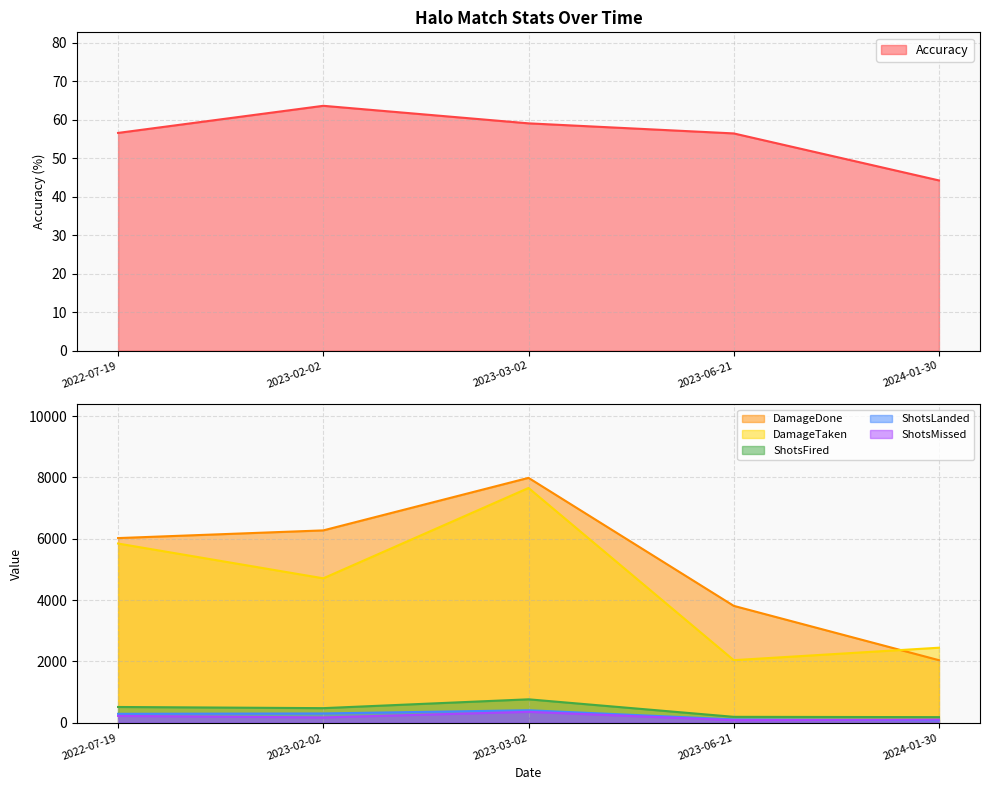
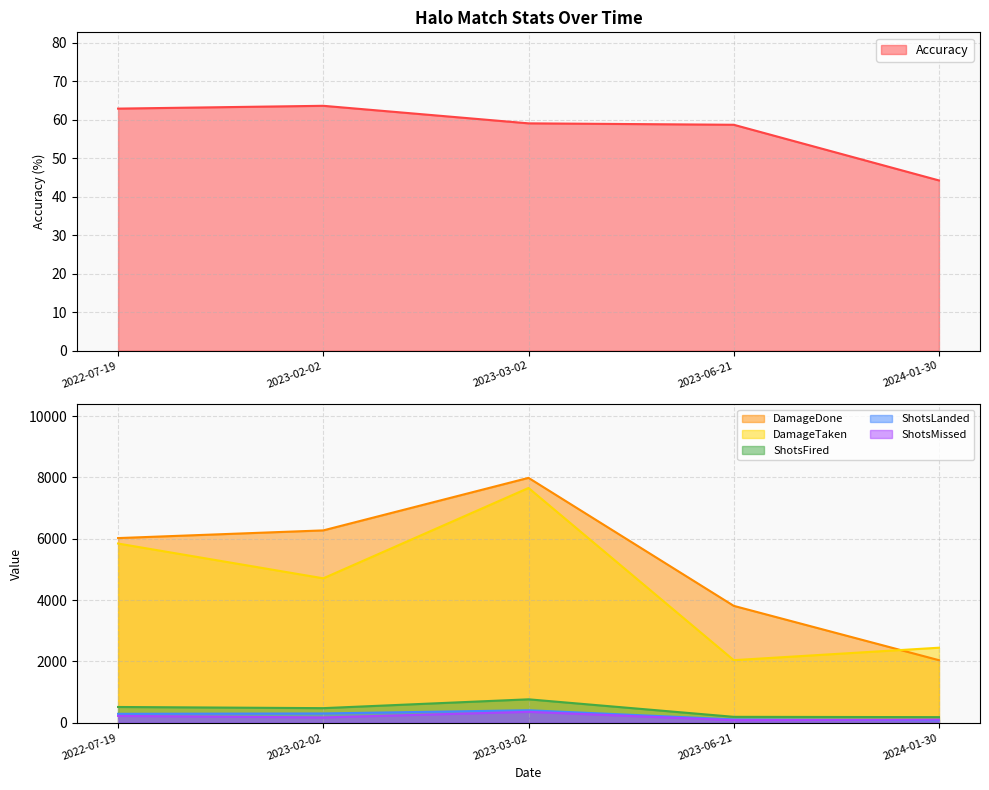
Halo Match Stats Over Time, 2022-07-19: 57 -> 63
Halo Match Stats Over Time, 2023-06-21: 56 -> 59
